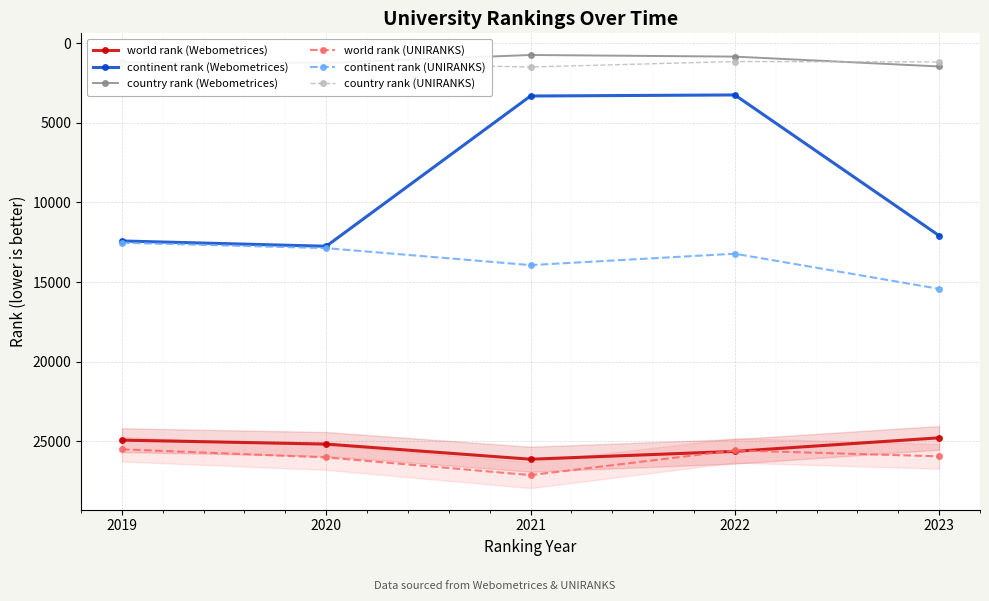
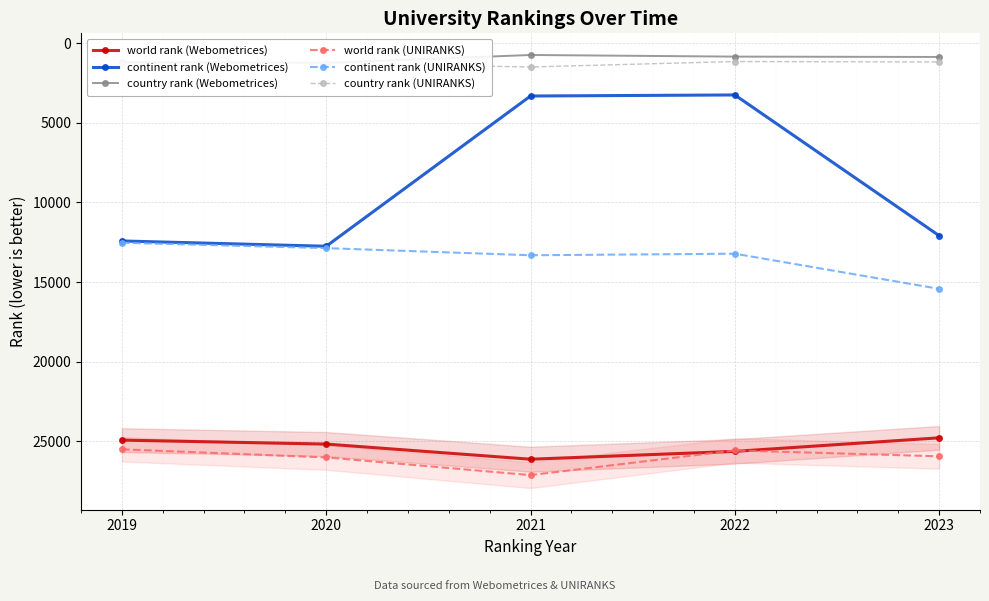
continent rank (UNIRANKS), 2021: 13900 -> 13300
country rank (Webometrices), 2023: 1500 -> 900
